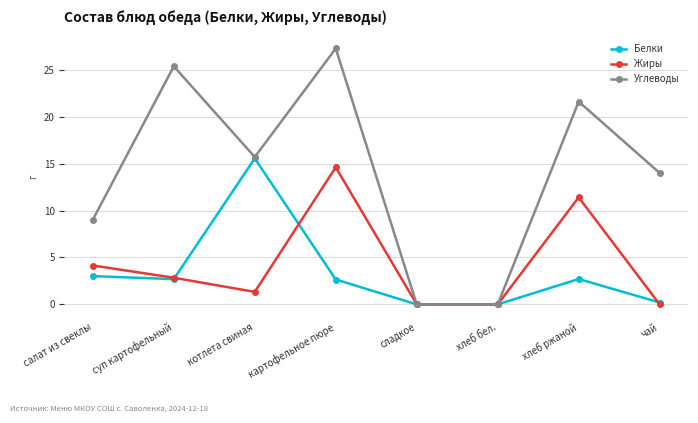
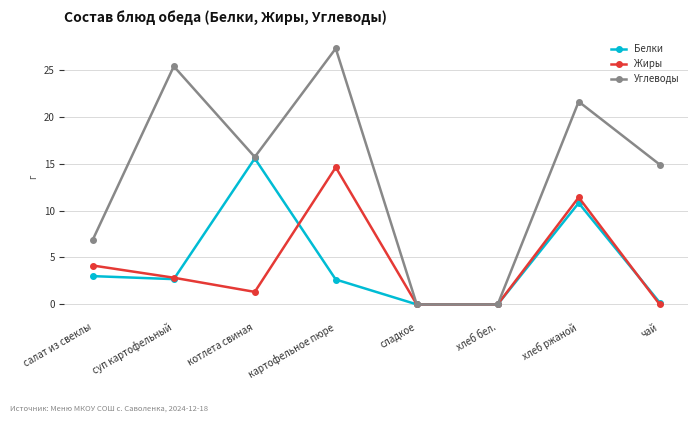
Углеводы, салат из свеклы: 9 -> 7
Белки, хлеб ржаной: 3 -> 11
Углеводы, чай: 14 -> 15
